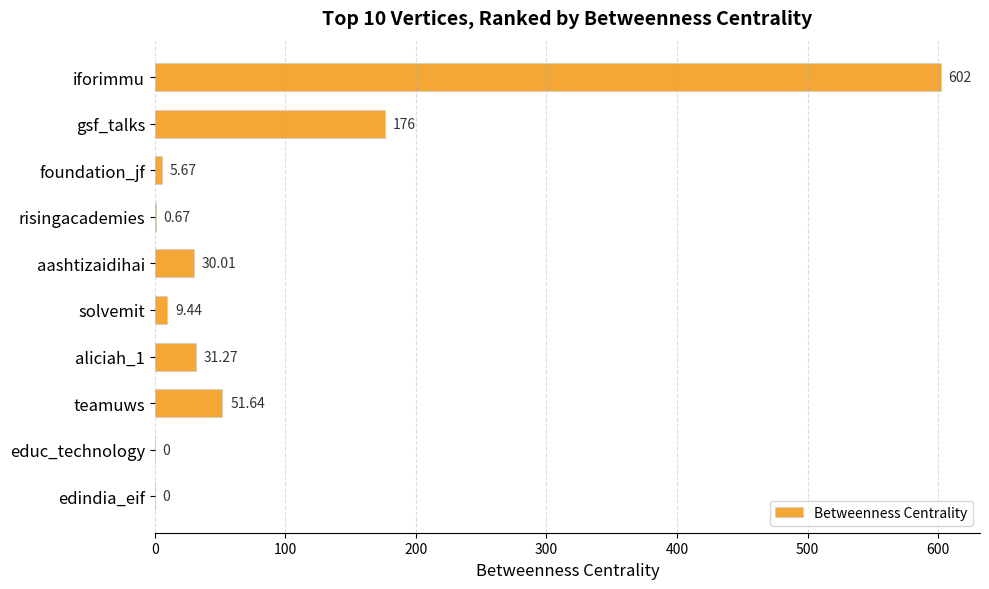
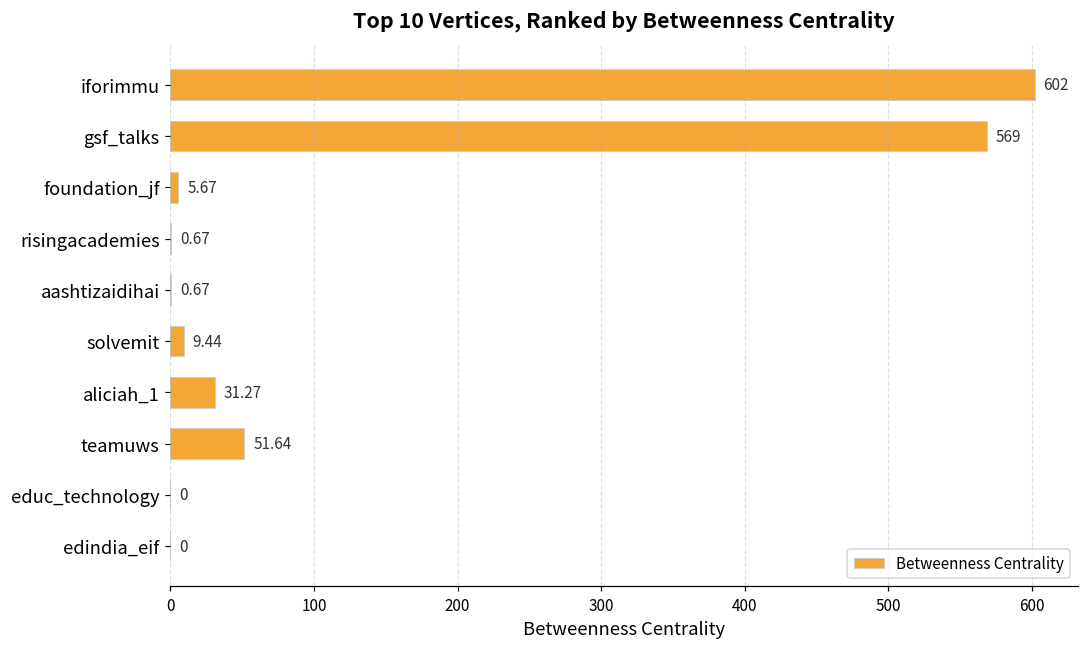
gsf_talks: 176 -> 569
aashtizaidihai: 30.01 -> 0.67
